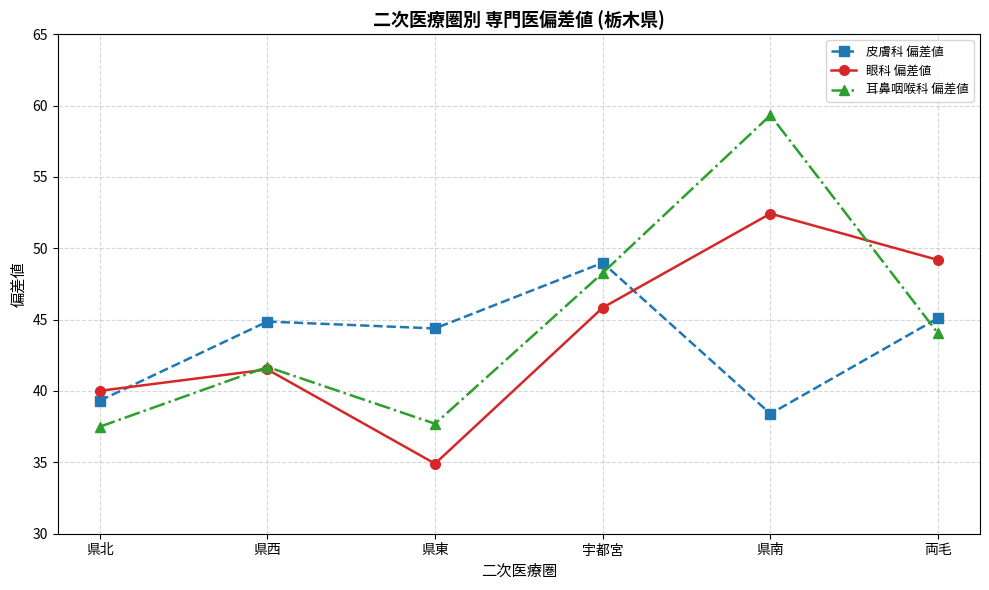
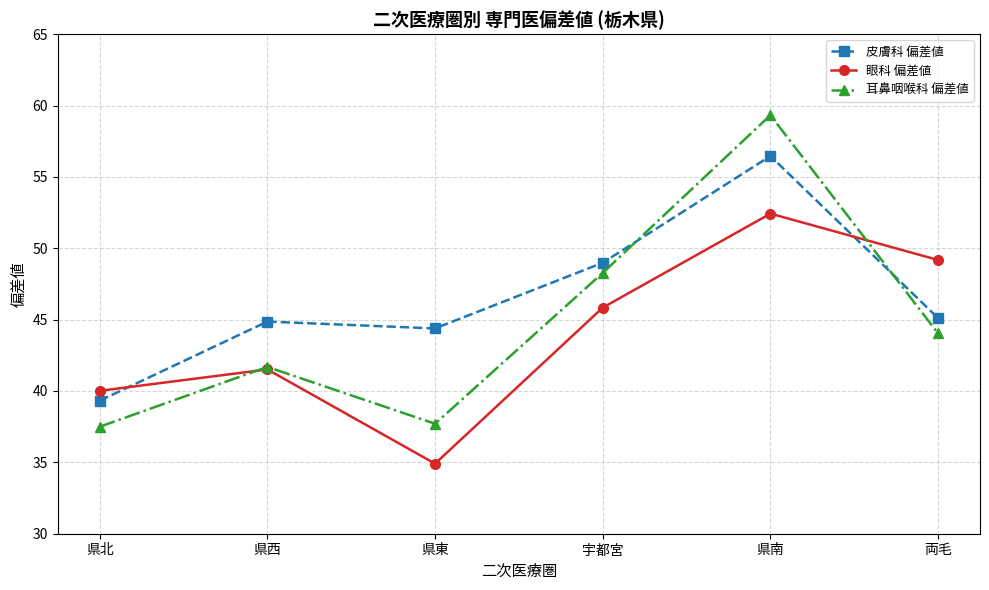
皮膚科 偏差値, 県南: 38.4 -> 56.5
